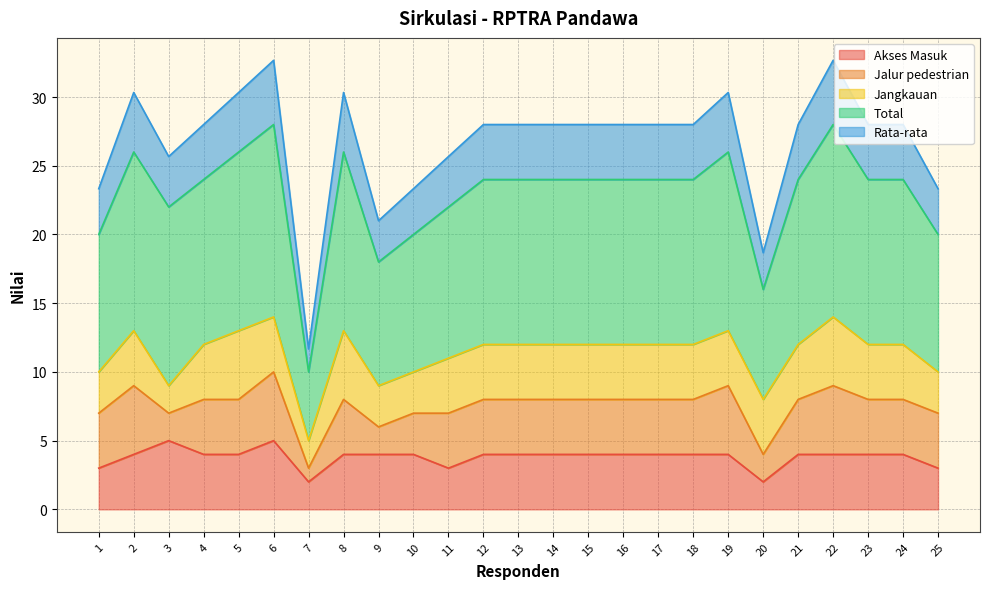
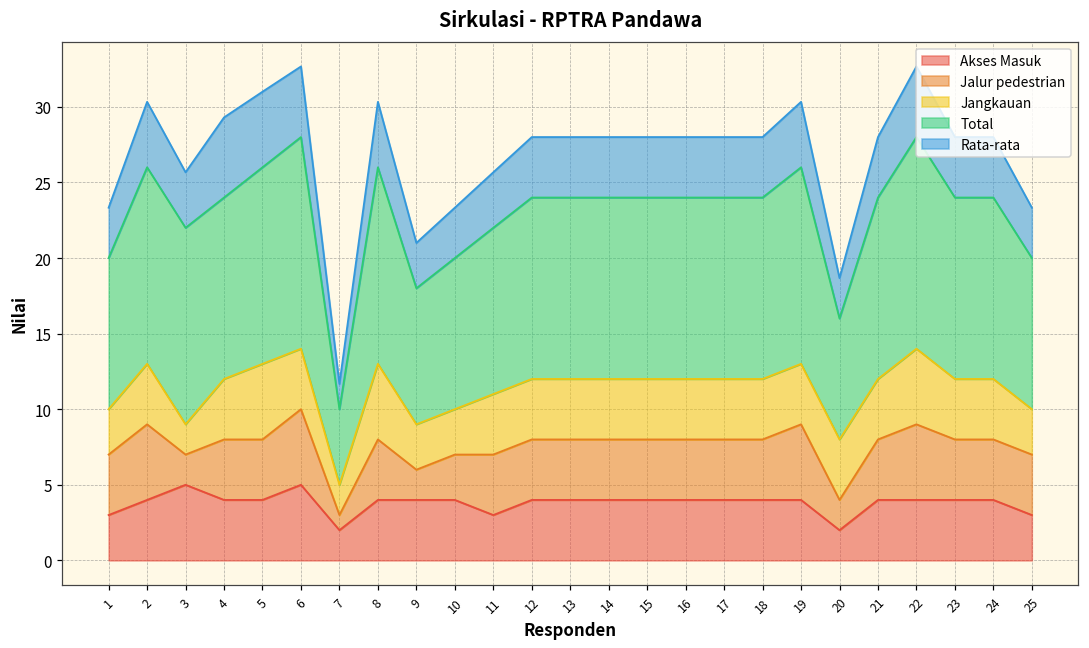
Rata-rata, 4: 4.0 -> 5.3
Rata-rata, 5: 4.3 -> 5.0
